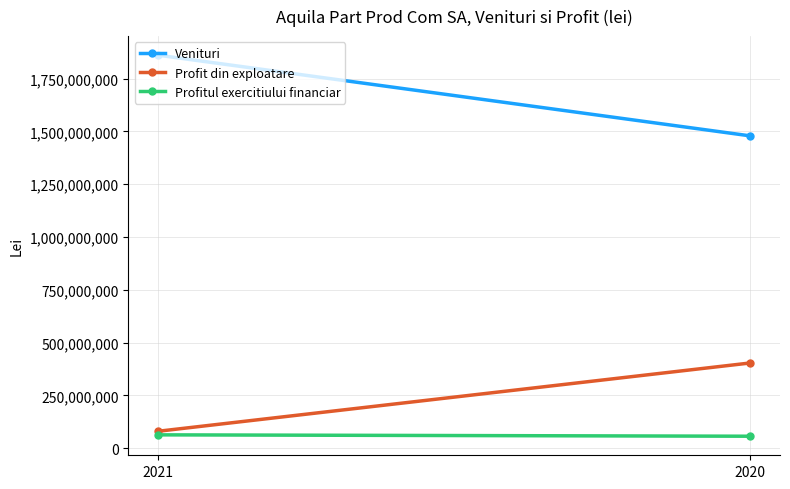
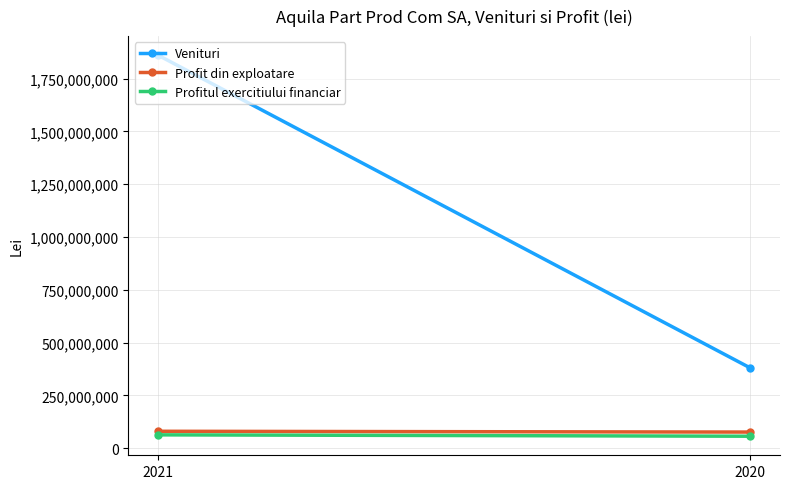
Venituri, 2020: 1,480,000,000 -> 380,000,000
Profit din exploatare, 2020: 400,000,000 -> 80,000,000
